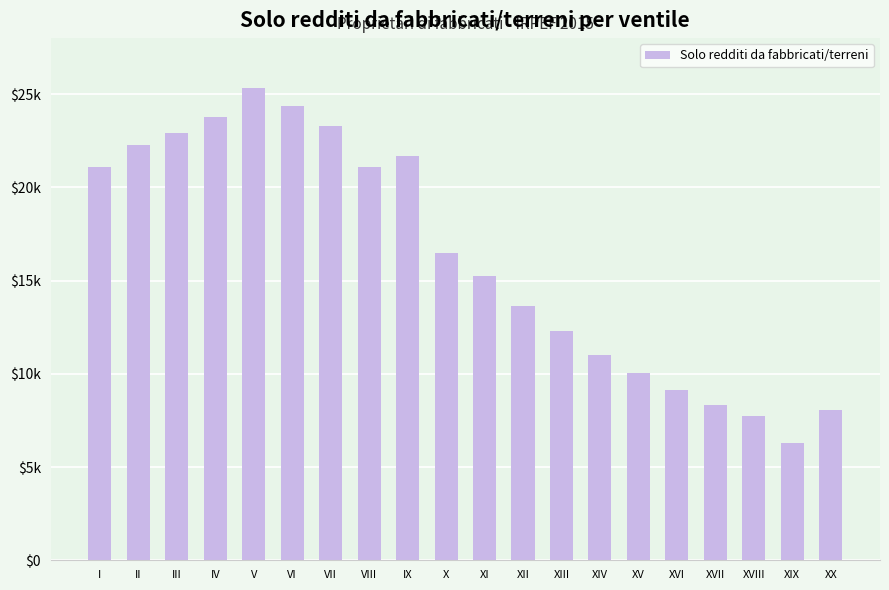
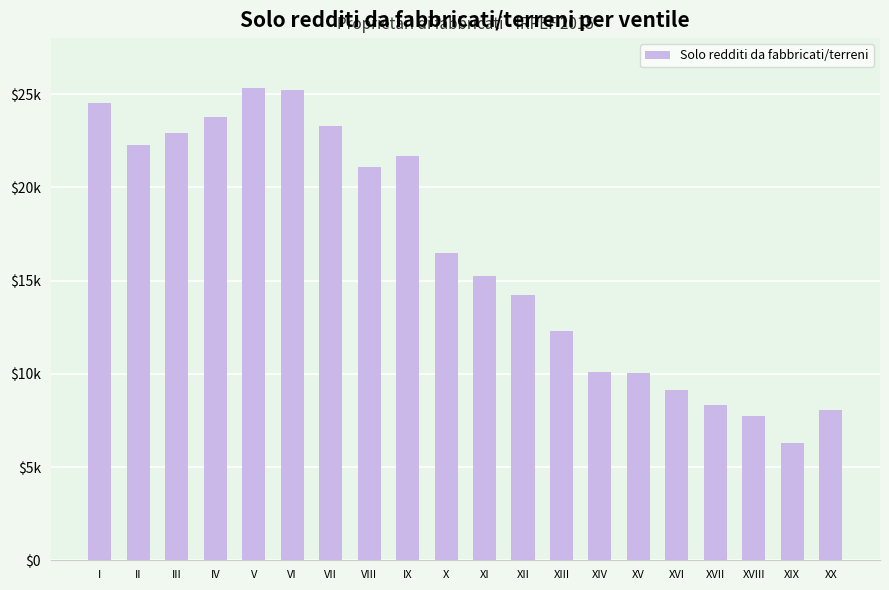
I: $21100 -> $24500
VI: $24300 -> $25200
XII: $13600 -> $14200
XIV: $11000 -> $10100
